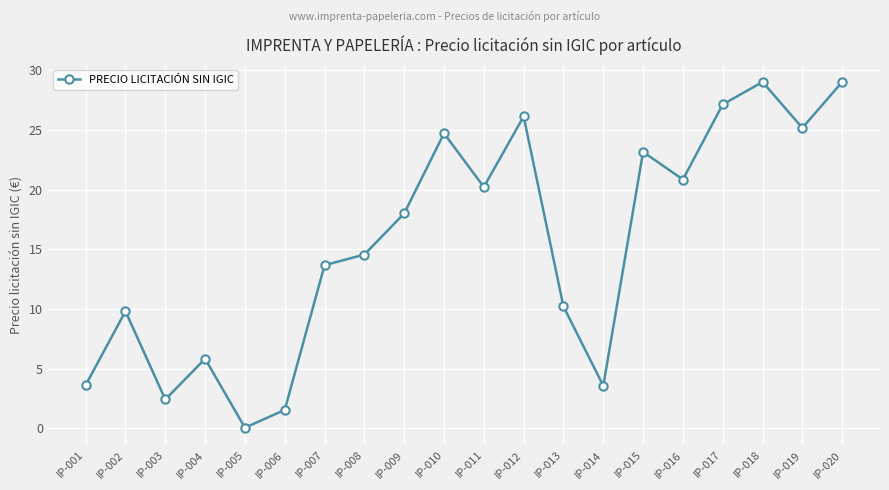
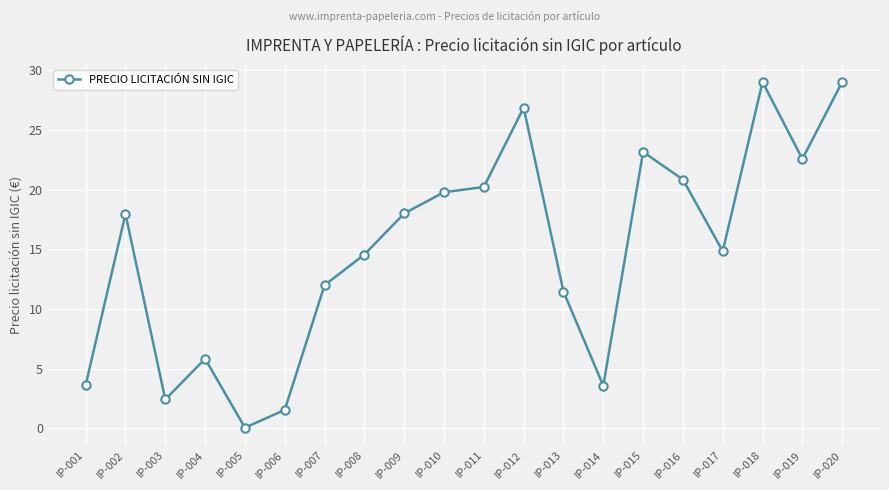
IP-002: 9.8 -> 18.0
IP-007: 13.7 -> 12.0
IP-010: 24.7 -> 19.8
IP-012: 26.1 -> 26.9
IP-013: 10.2 -> 11.5
IP-017: 27.1 -> 14.8
IP-019: 25.2 -> 22.6
